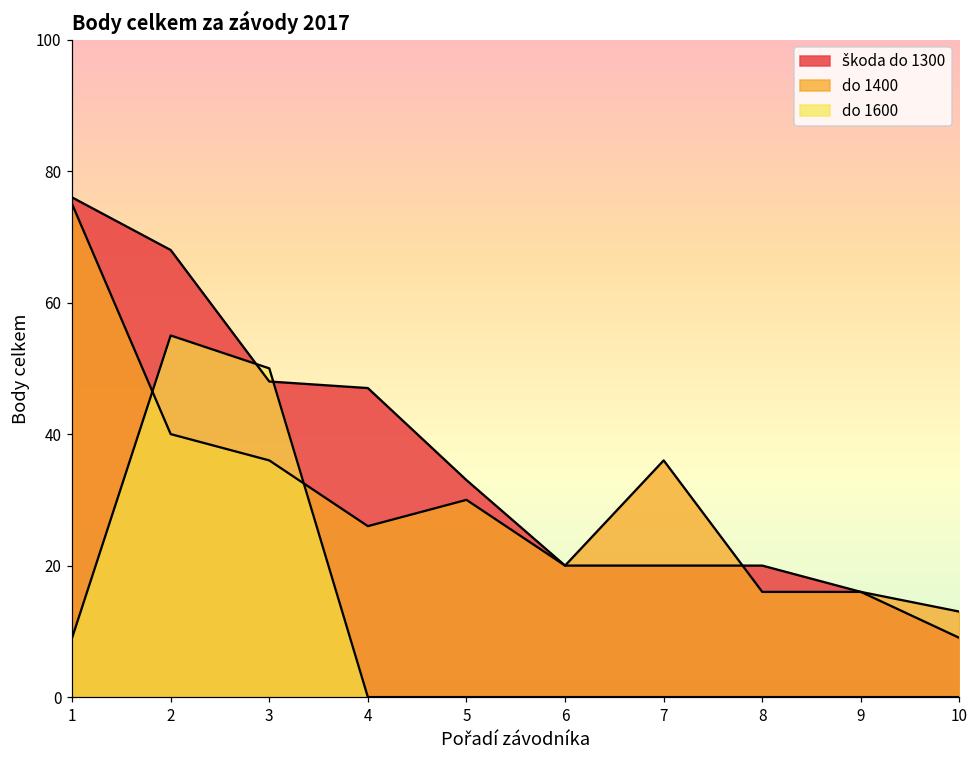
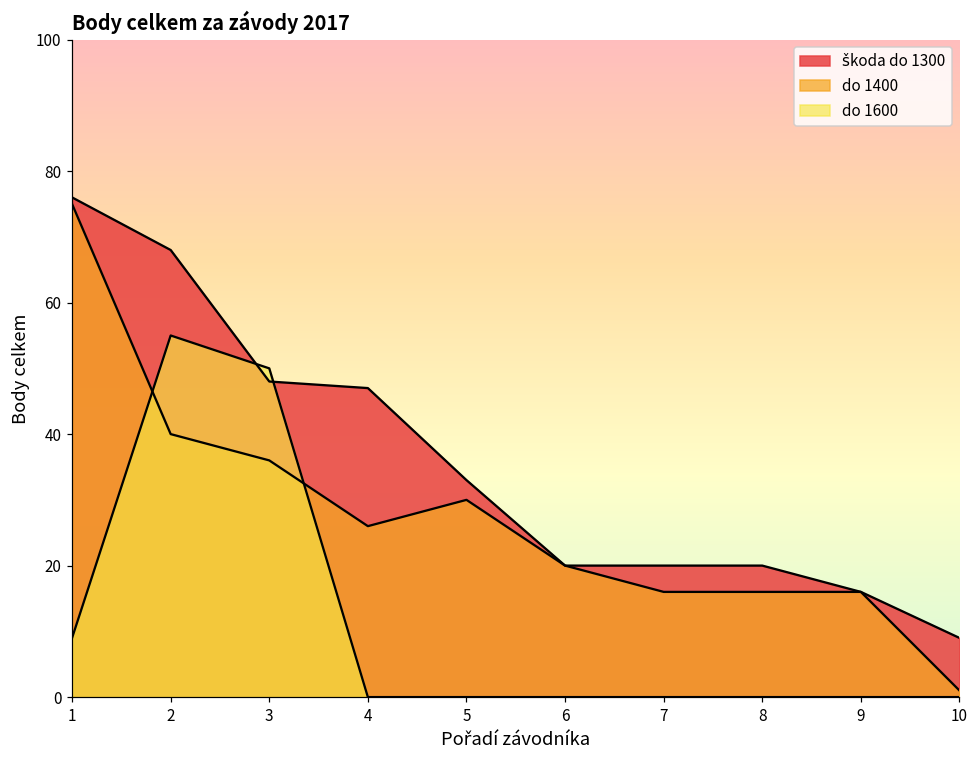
do 1400, 7: 36 -> 16
do 1400, 10: 13 -> 1
